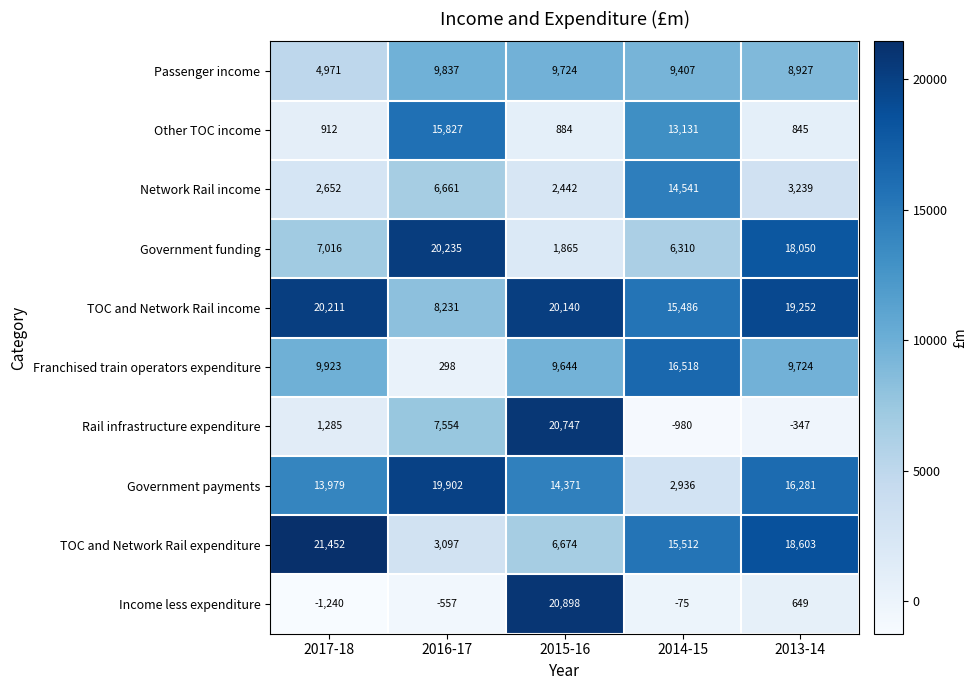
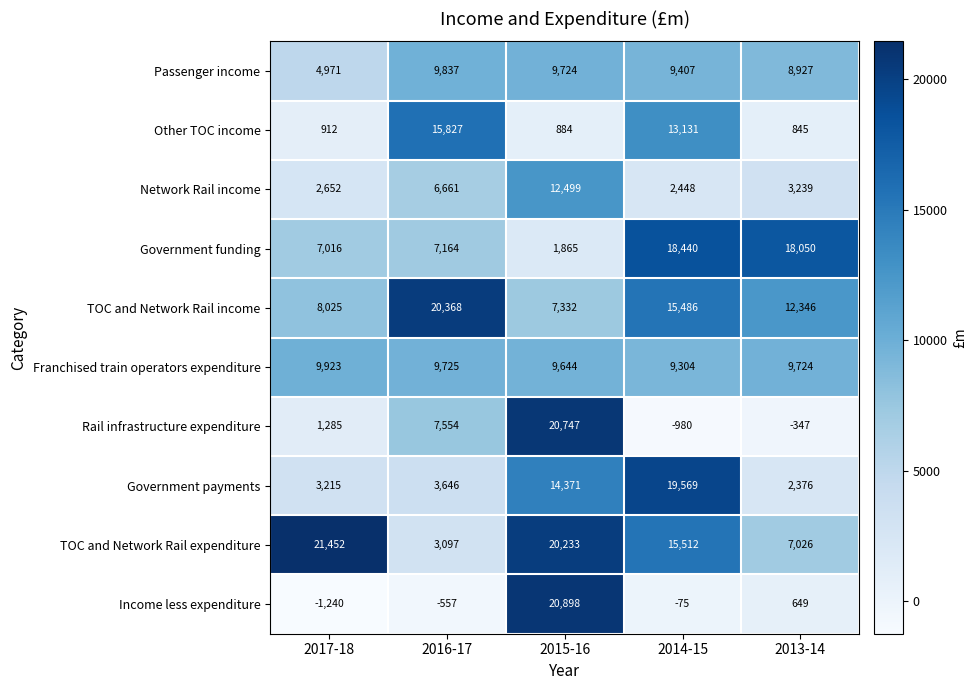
Network Rail income, 2015-16: 2,442 -> 12,499
Network Rail income, 2014-15: 14,541 -> 2,448
Government funding, 2016-17: 20,235 -> 7,164
Government funding, 2014-15: 6,310 -> 18,440
TOC and Network Rail income, 2017-18: 20,211 -> 8,025
TOC and Network Rail income, 2016-17: 8,231 -> 20,368
TOC and Network Rail income, 2015-16: 20,140 -> 7,332
TOC and Network Rail income, 2013-14: 19,252 -> 12,346
Franchised train operators expenditure, 2016-17: 298 -> 9,725
Franchised train operators expenditure, 2014-15: 16,518 -> 9,304
Government payments, 2017-18: 13,979 -> 3,215
Government payments, 2016-17: 19,902 -> 3,646
Government payments, 2014-15: 2,936 -> 19,569
Government payments, 2013-14: 16,281 -> 2,376
TOC and Network Rail expenditure, 2015-16: 6,674 -> 20,233
TOC and Network Rail expenditure, 2013-14: 18,603 -> 7,026
